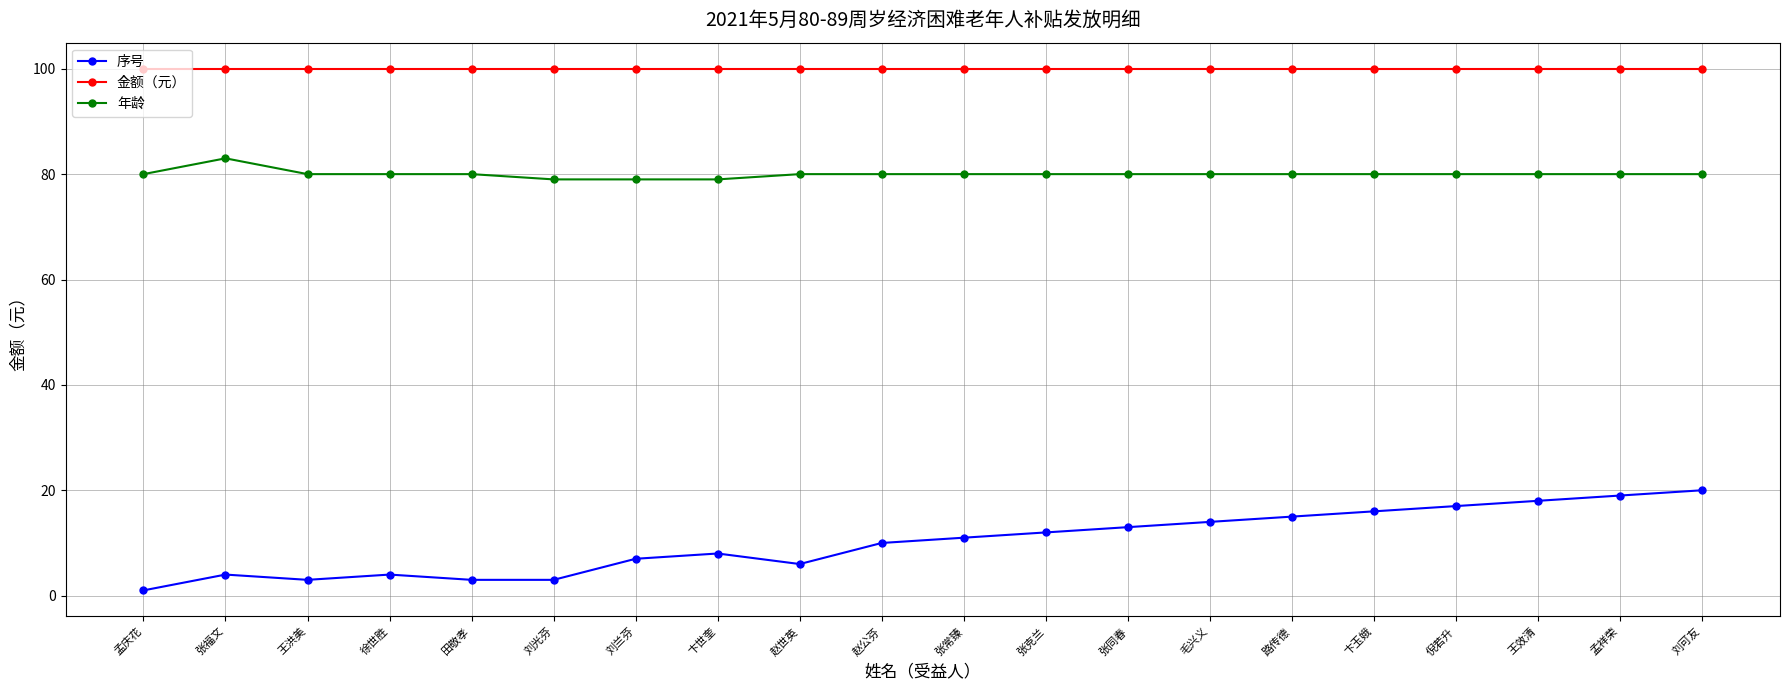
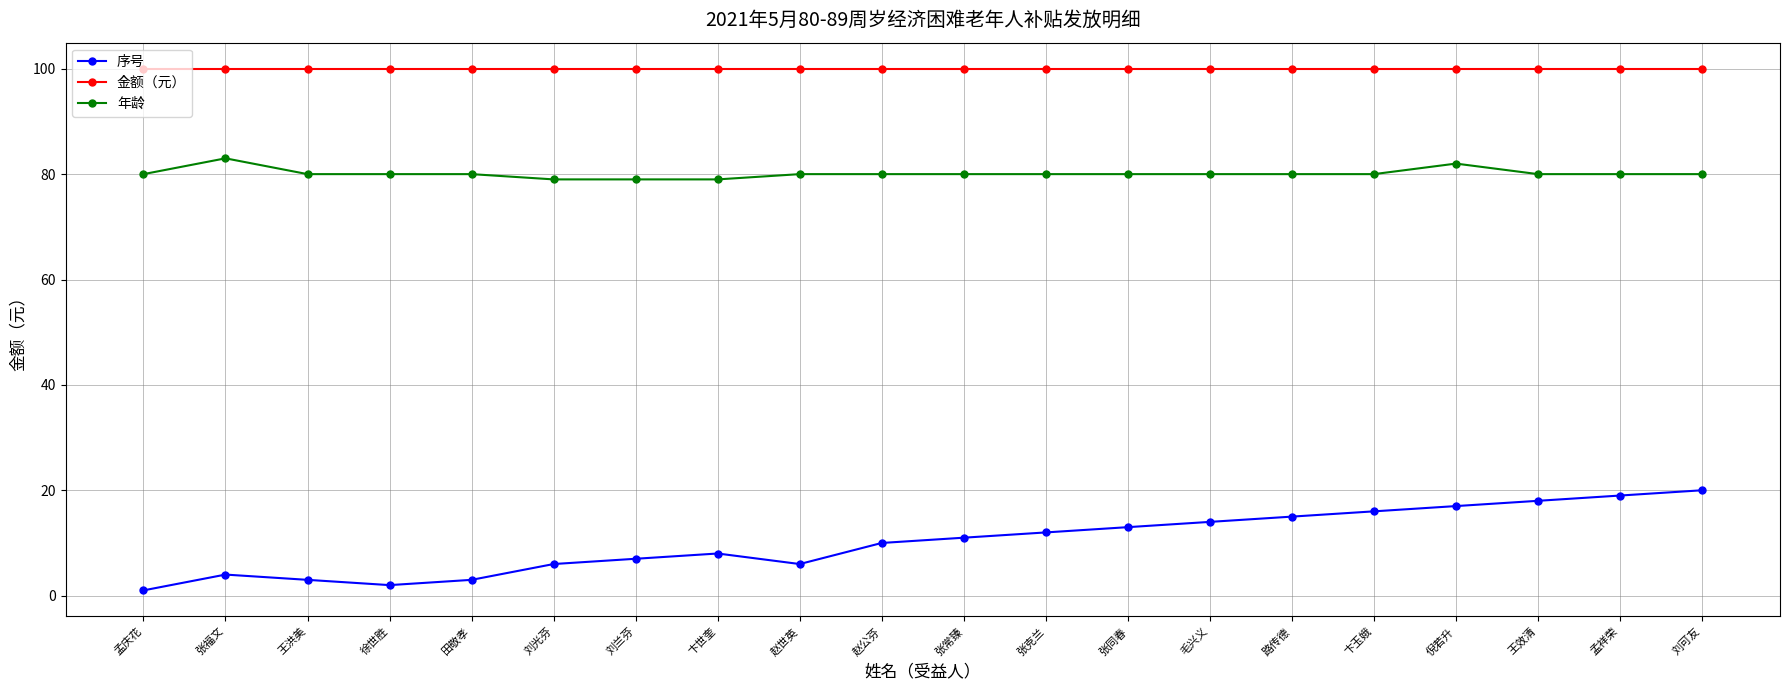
序号, 徐世胜: 4 -> 2
序号, 刘光芬: 3 -> 6
年龄, 倪若升: 80 -> 82
